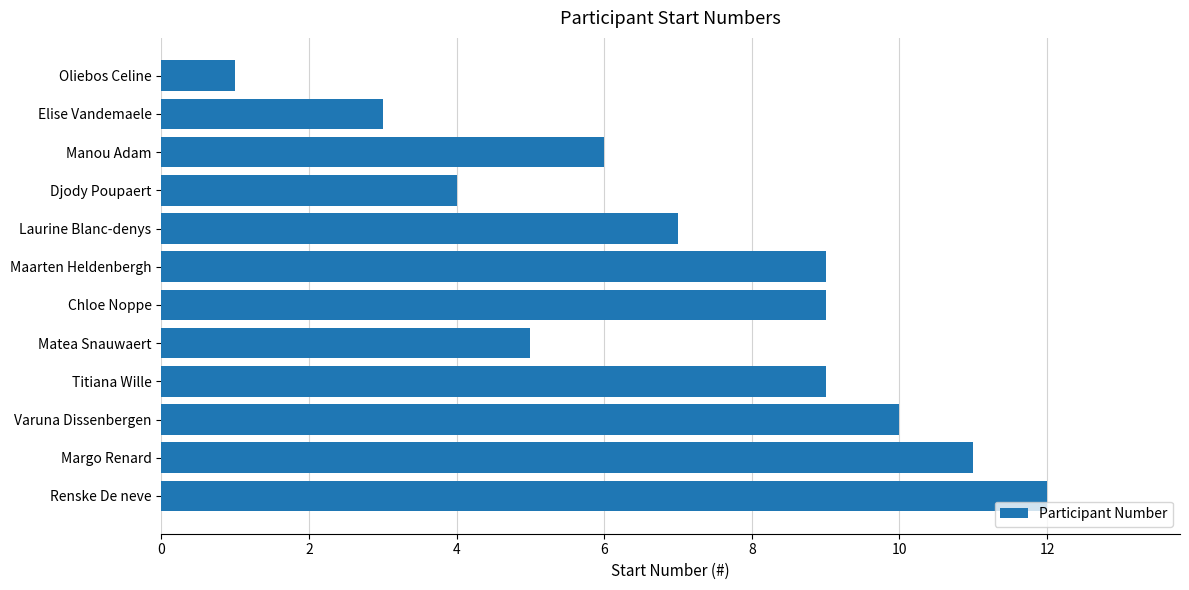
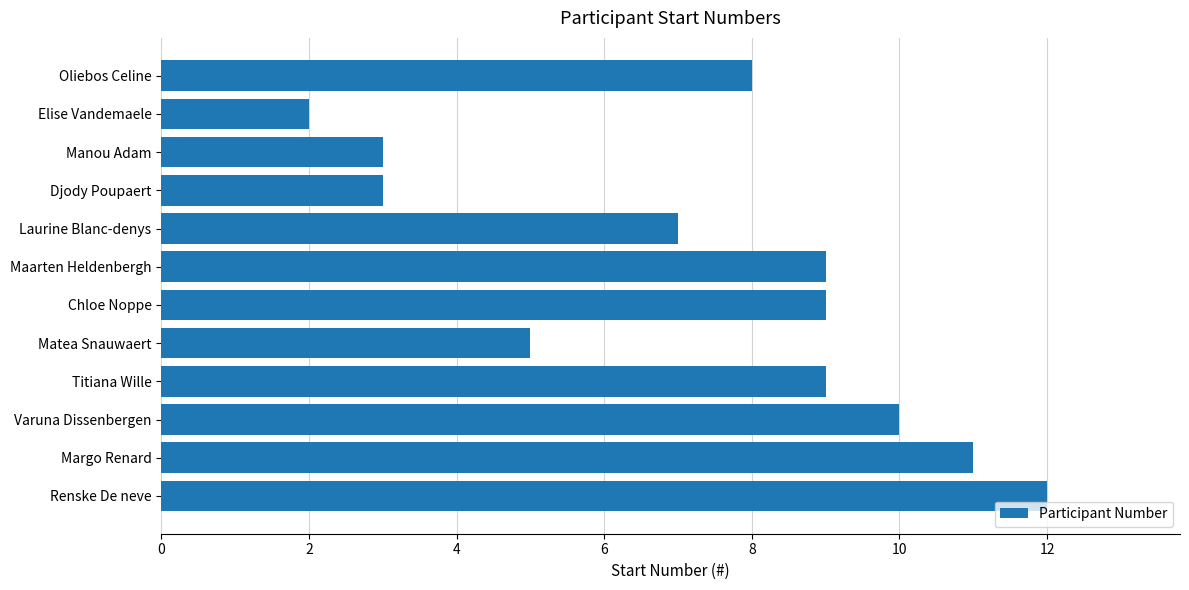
Oliebos Celine: 1 -> 8
Elise Vandemaele: 3 -> 2
Manou Adam: 6 -> 3
Djody Poupaert: 4 -> 3
